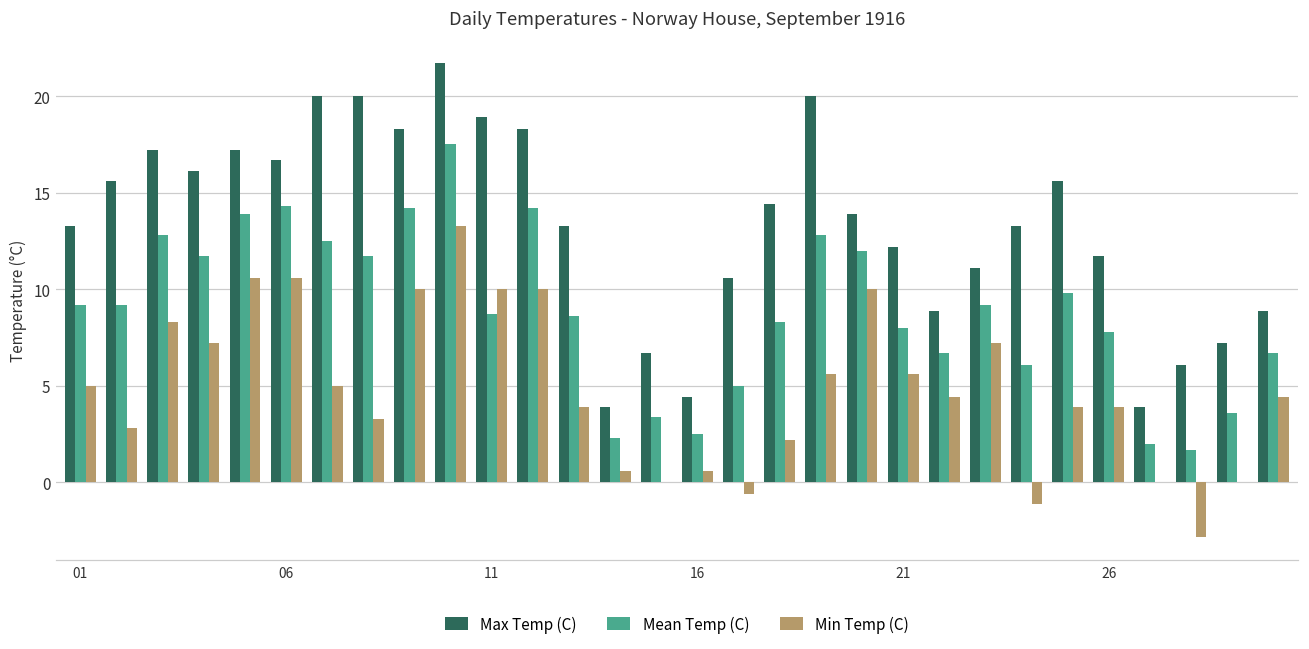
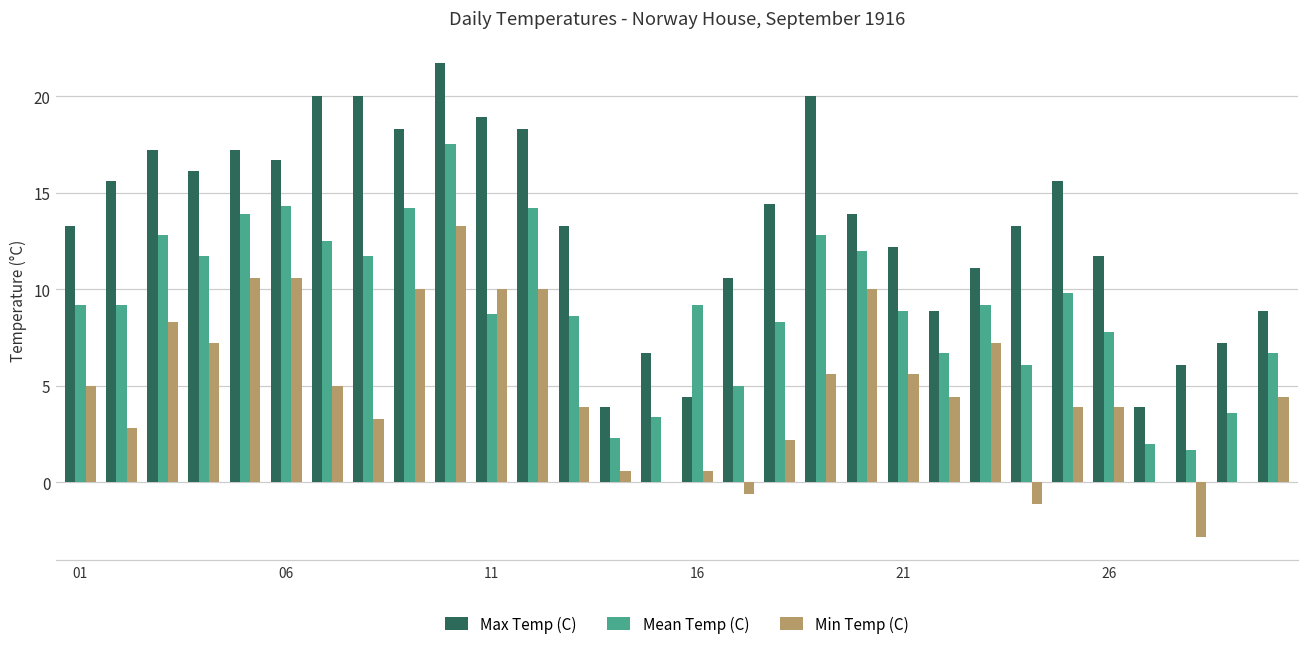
Mean Temp (C), 16: 2.5 -> 9.2
Mean Temp (C), 21: 8.0 -> 8.9
